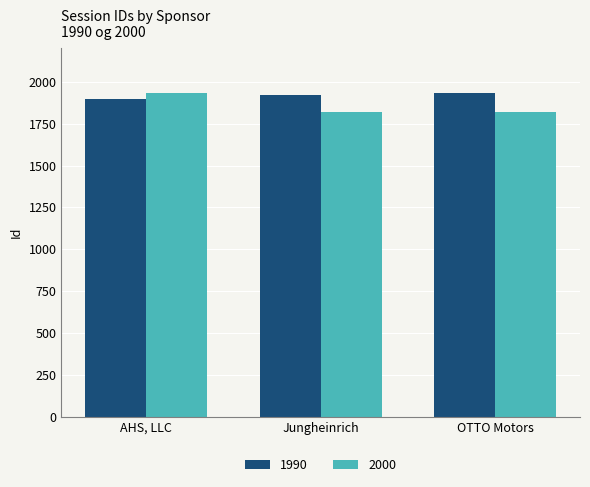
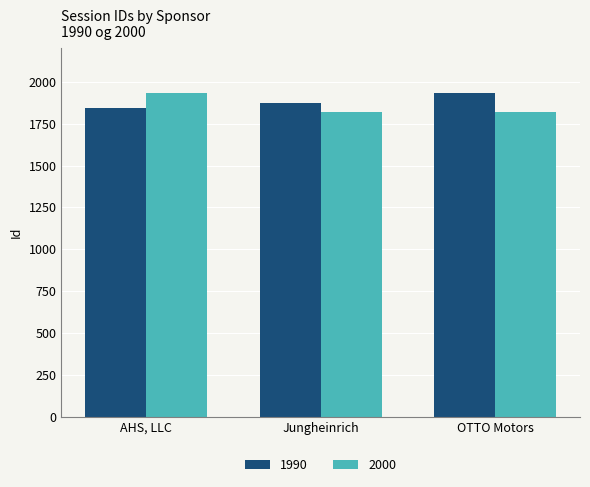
1990, AHS, LLC: 1900 -> 1840
1990, Jungheinrich: 1920 -> 1870
